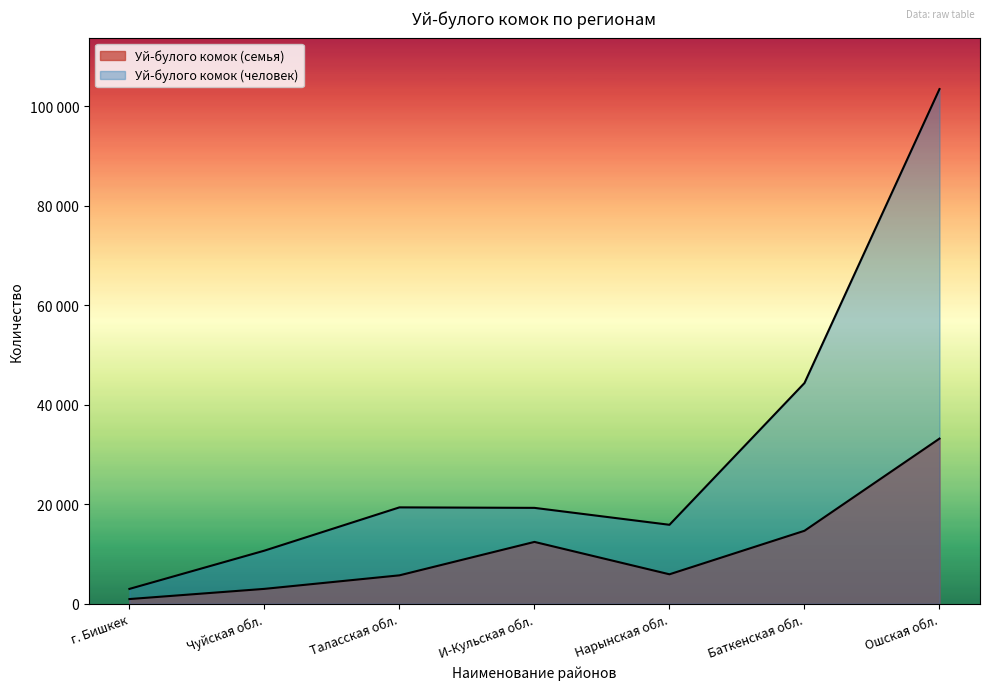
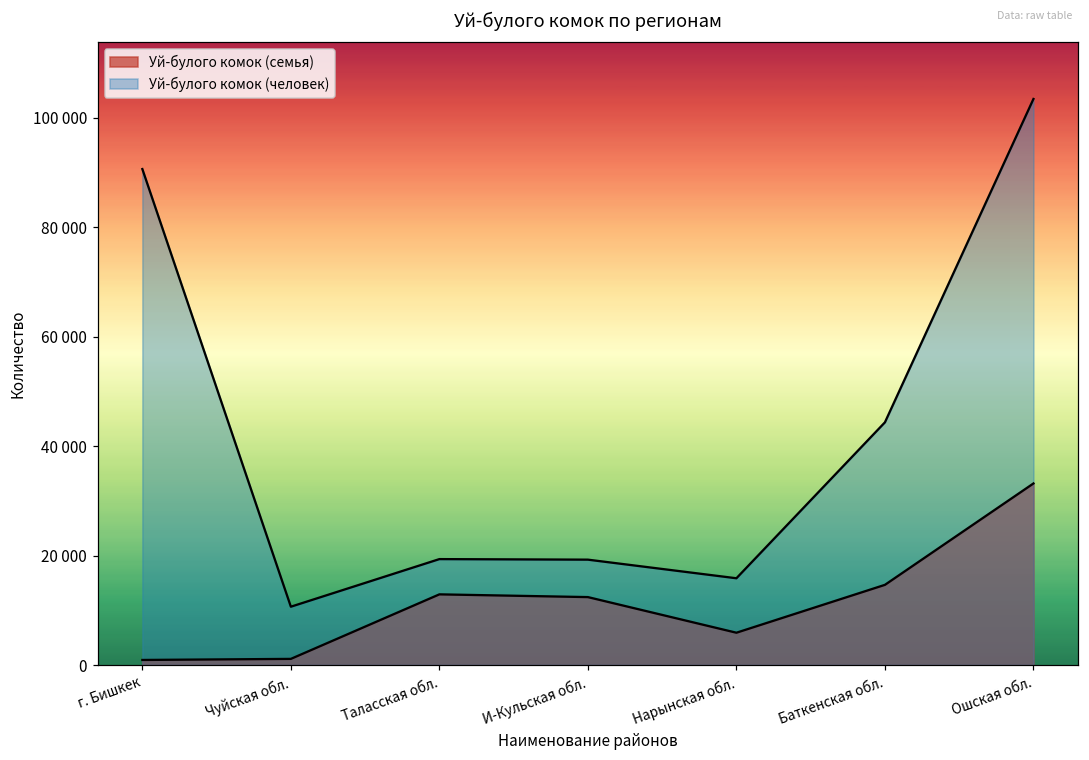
Уй-булого комок (человек), г. Бишкек: 3000 -> 91000
Уй-булого комок (семья), Чуйская обл.: 3000 -> 1000
Уй-булого комок (семья), Таласская обл.: 6000 -> 13000
